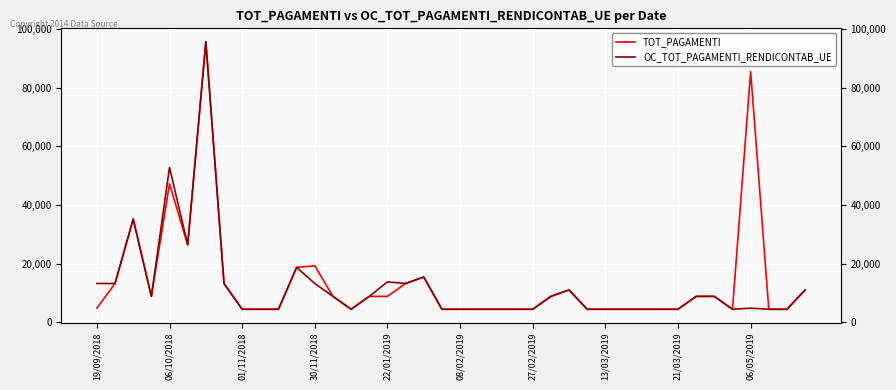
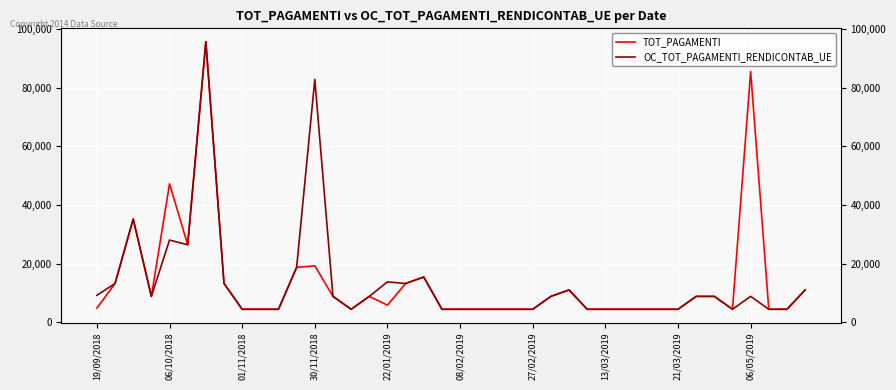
OC_TOT_PAGAMENTI_RENDICONTAB_UE, 19/09/2018: 13,000 -> 9,000
OC_TOT_PAGAMENTI_RENDICONTAB_UE, 06/10/2018: 53,000 -> 28,000
OC_TOT_PAGAMENTI_RENDICONTAB_UE, 30/11/2018: 13,000 -> 83,000
TOT_PAGAMENTI, 22/01/2019: 9,000 -> 6,000
OC_TOT_PAGAMENTI_RENDICONTAB_UE, 06/05/2019: 5,000 -> 9,000
